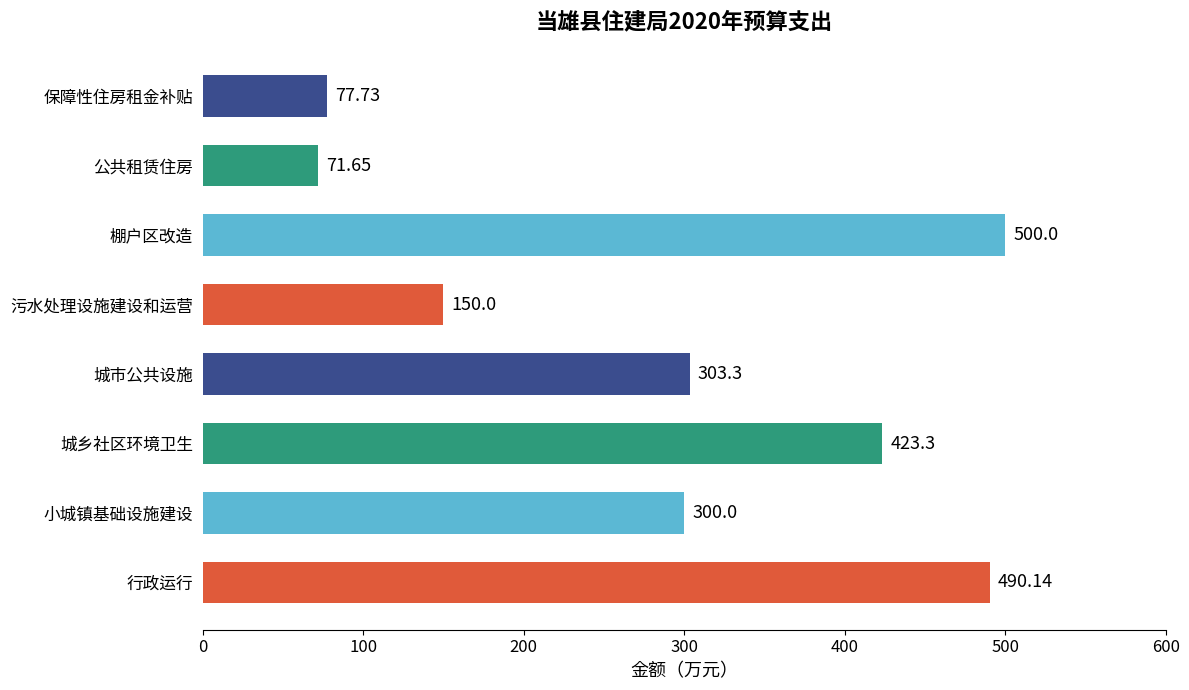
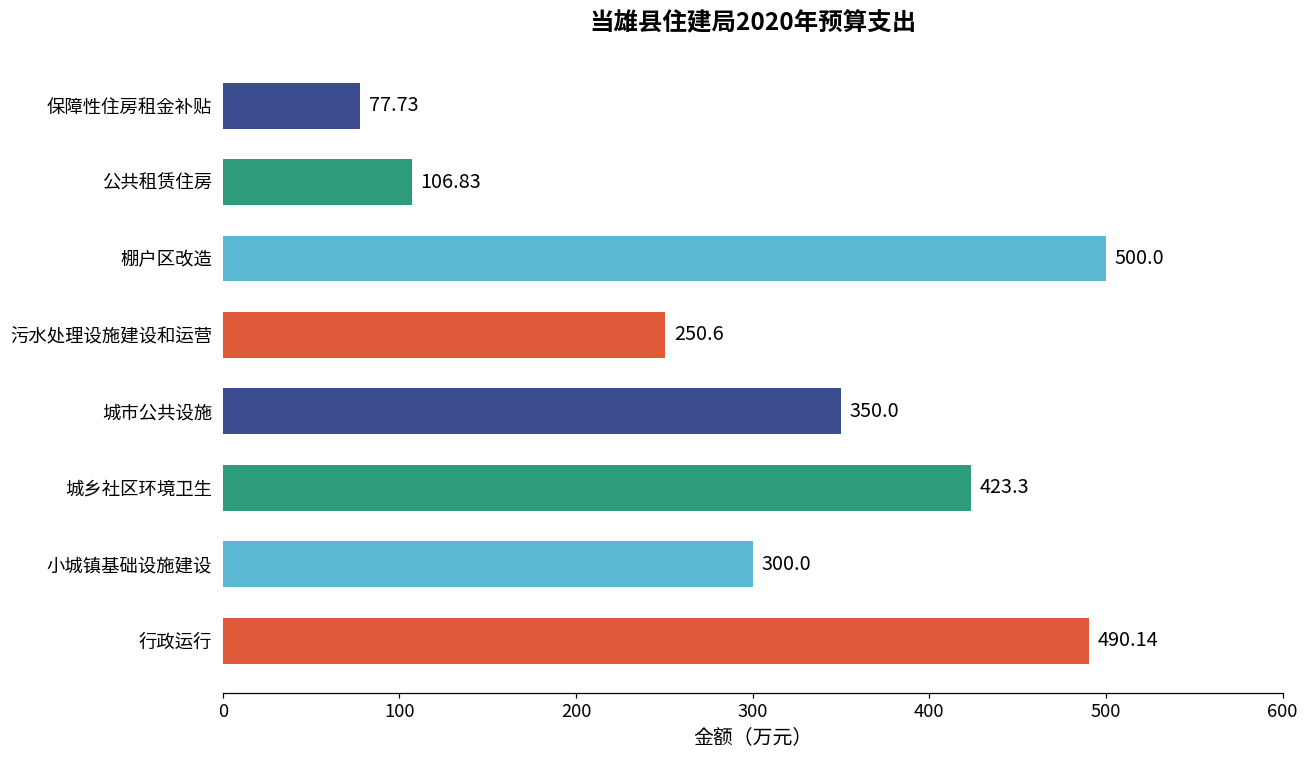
公共租赁住房: 71.65 -> 106.83
污水处理设施建设和运营: 150.0 -> 250.6
城市公共设施: 303.3 -> 350.0
